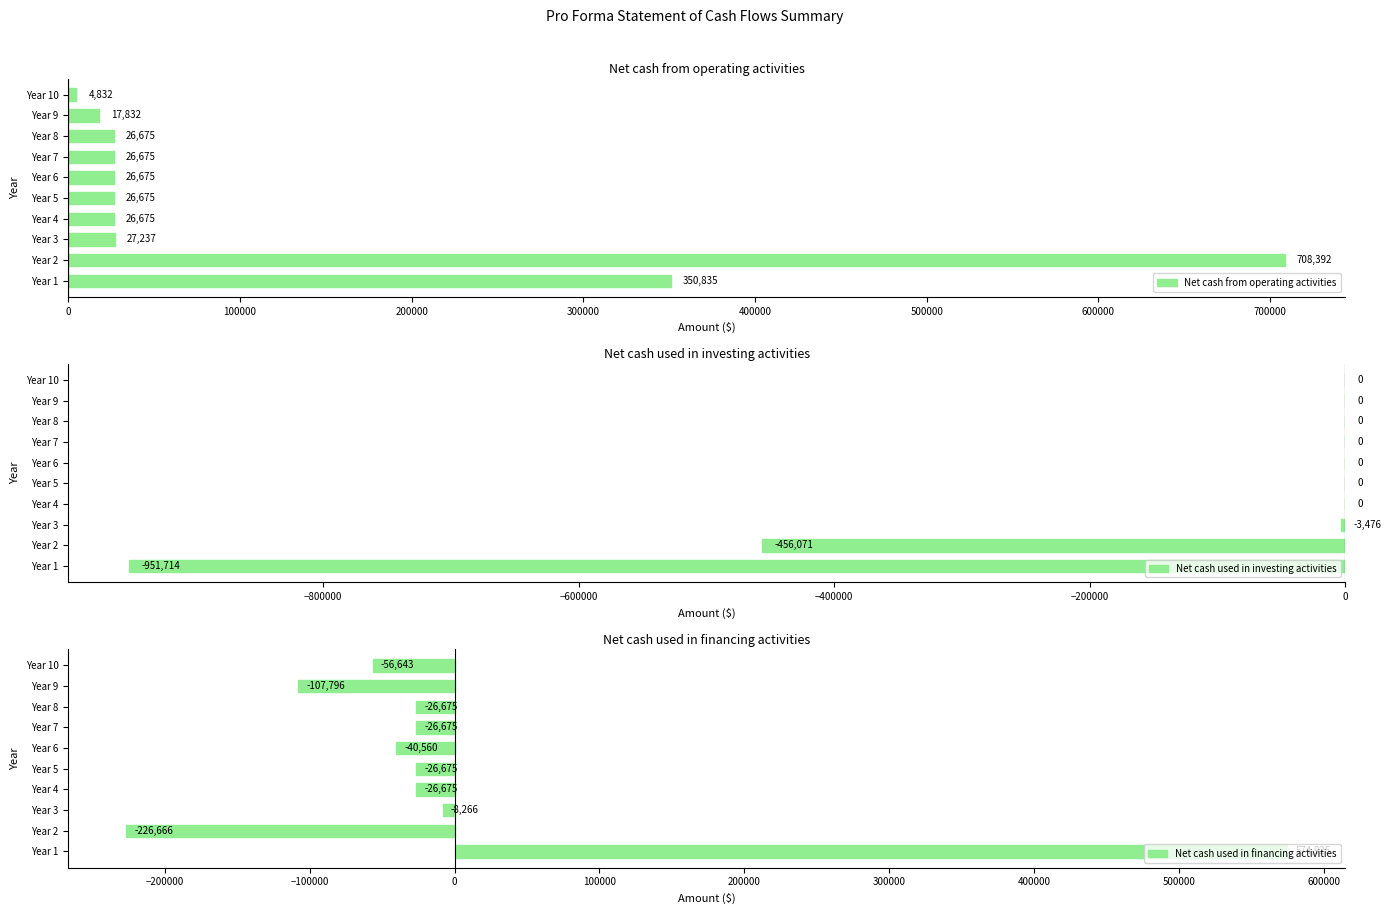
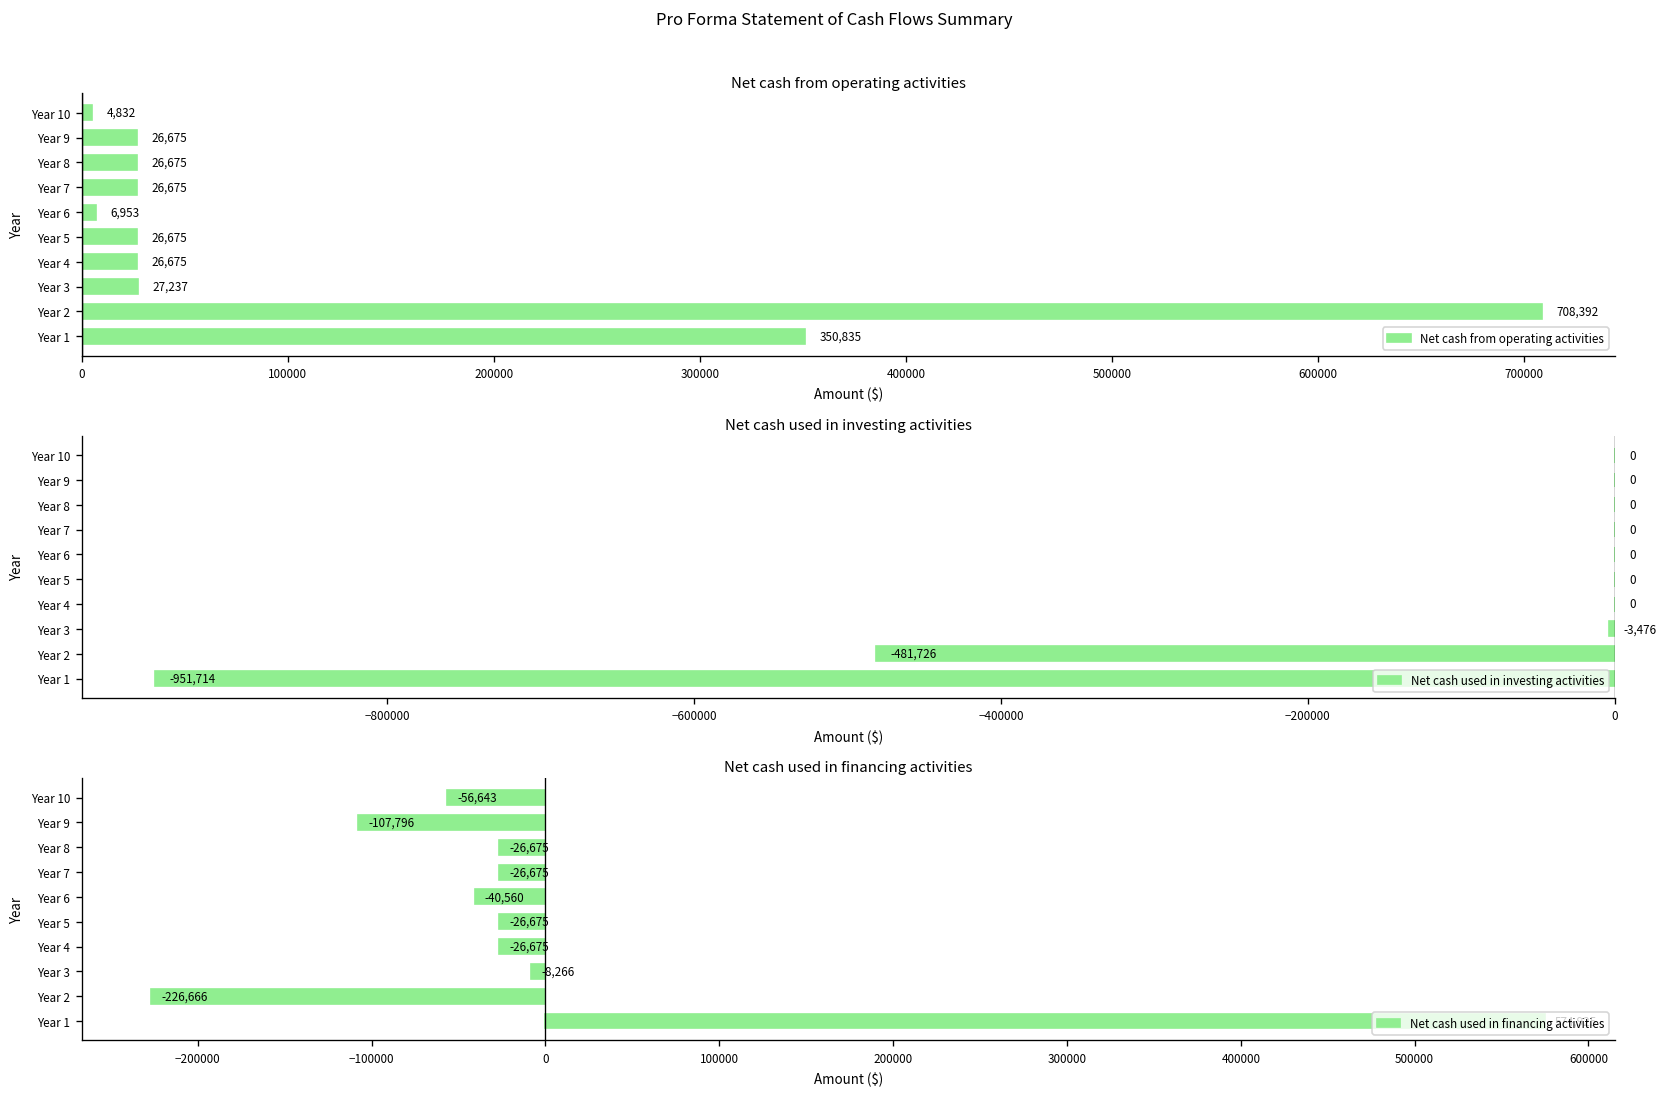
Net cash from operating activities, Year 9: 17,832 -> 26,675
Net cash from operating activities, Year 6: 26,675 -> 6,953
Net cash used in investing activities, Year 2: -456,071 -> -481,726
